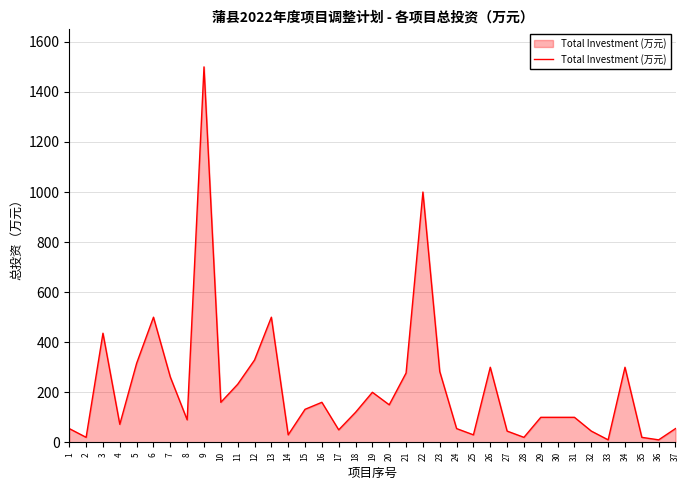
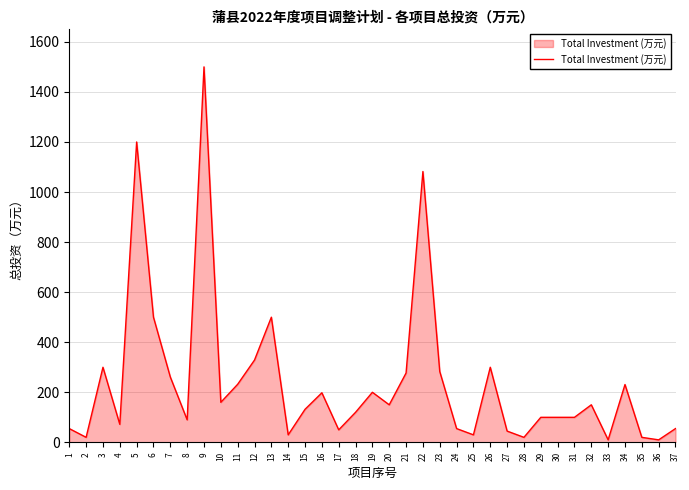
3: 440 -> 300
5: 320 -> 1200
16: 160 -> 200
22: 1000 -> 1080
32: 50 -> 150
34: 300 -> 230
